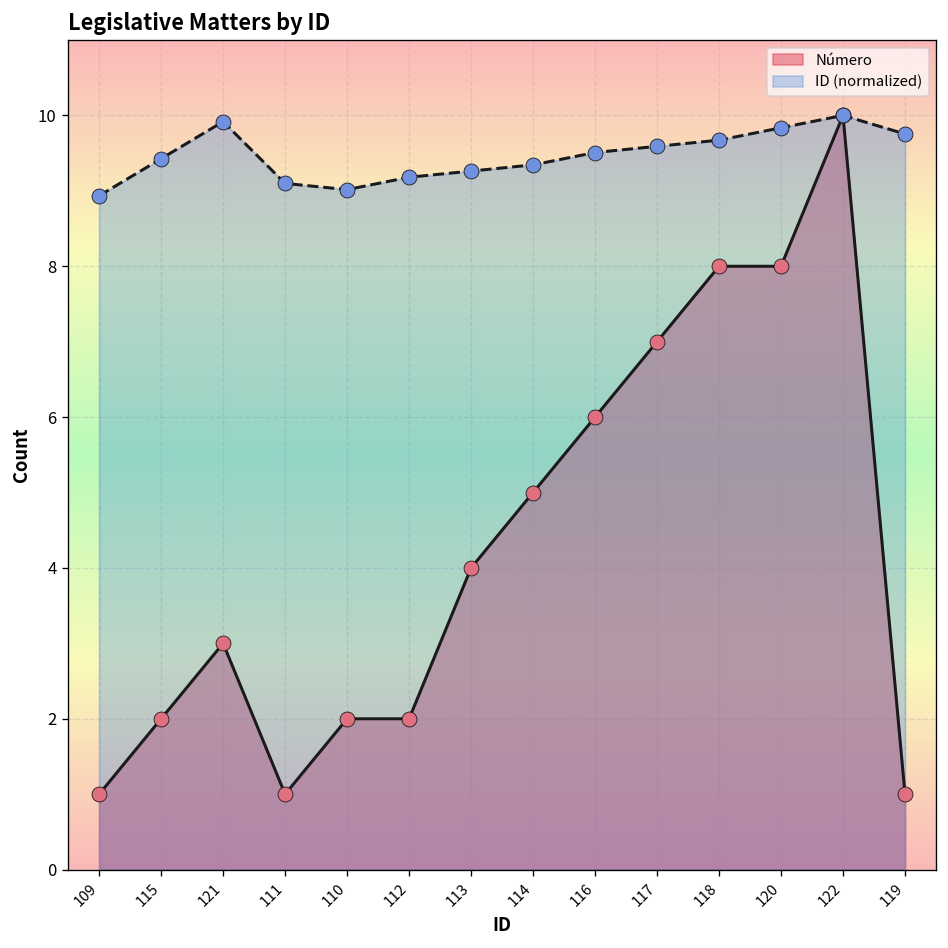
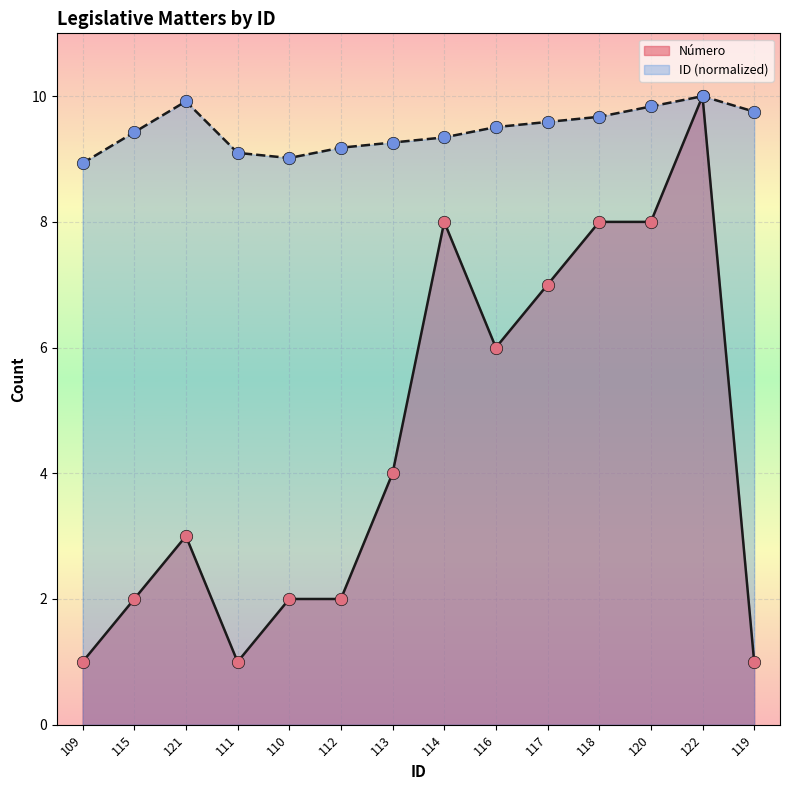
Número, 114: 5 -> 8
